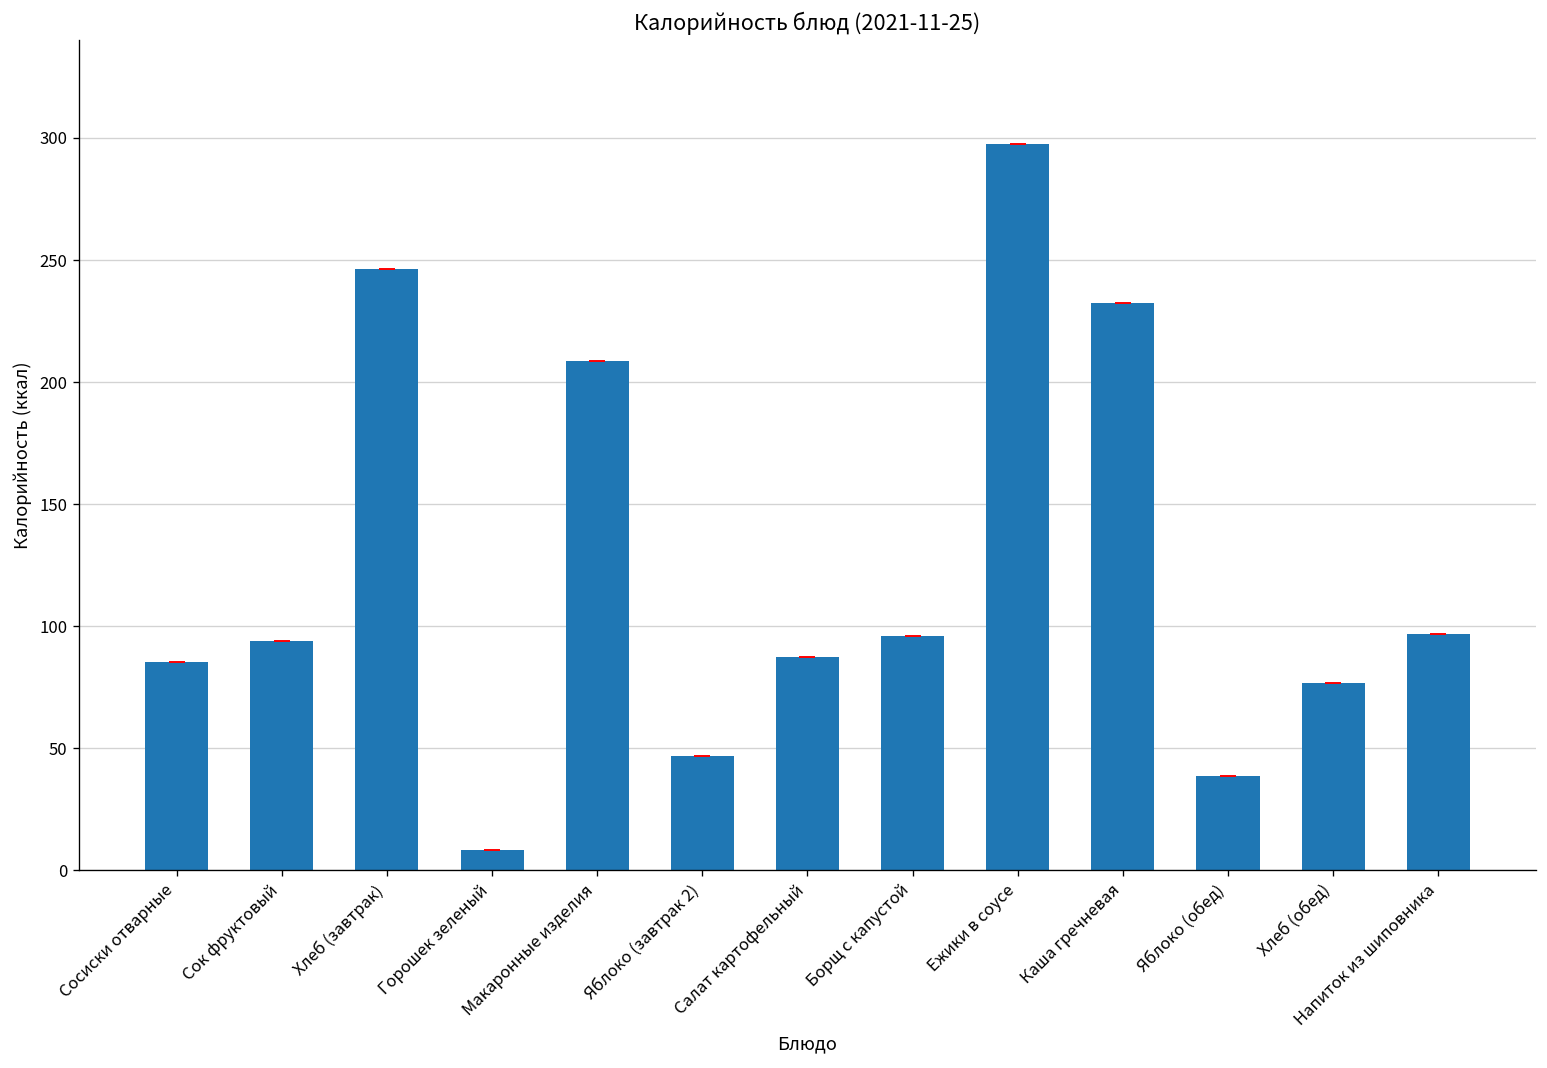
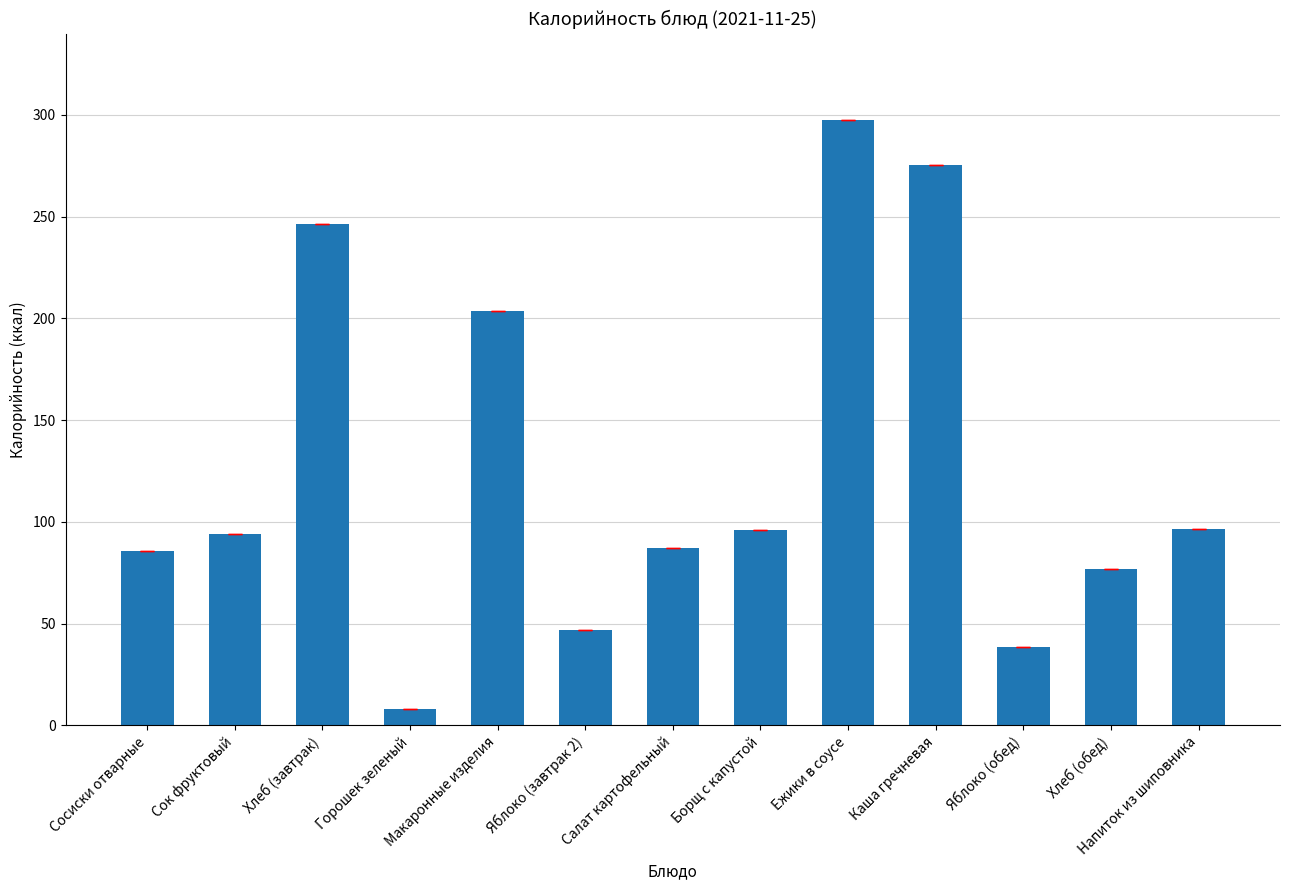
Макаронные изделия: 209 -> 204
Каша гречневая: 233 -> 275
